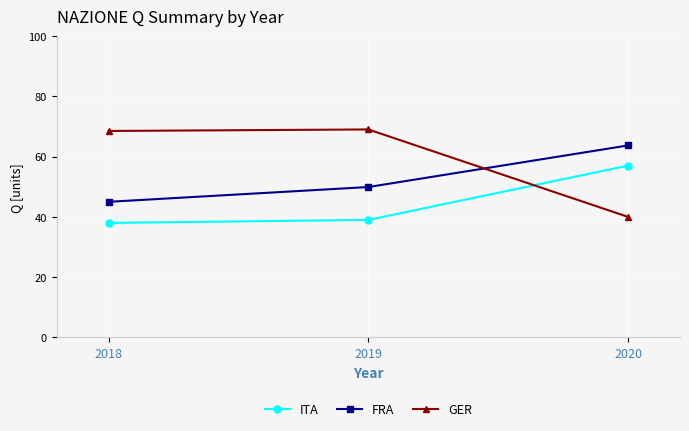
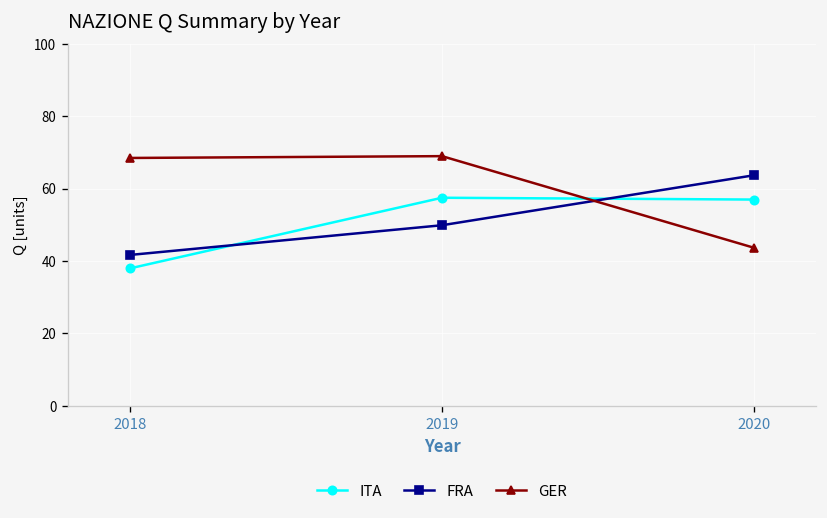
FRA, 2018: 45 -> 42
ITA, 2019: 39 -> 58
GER, 2020: 40 -> 44
